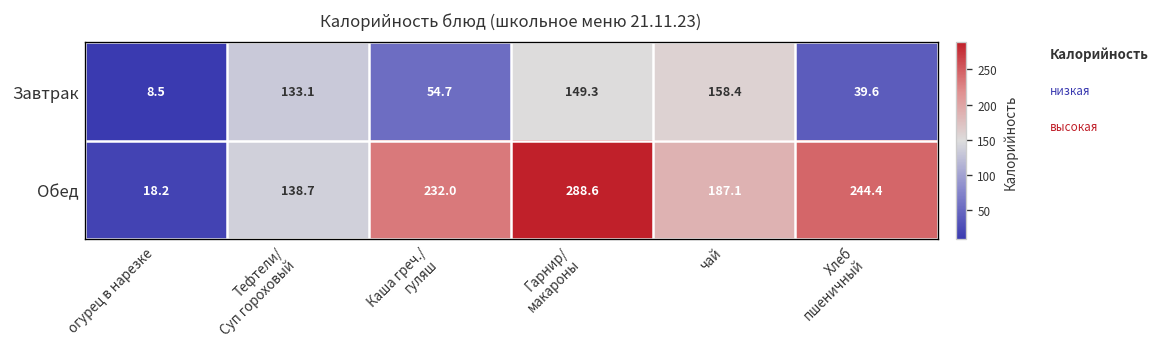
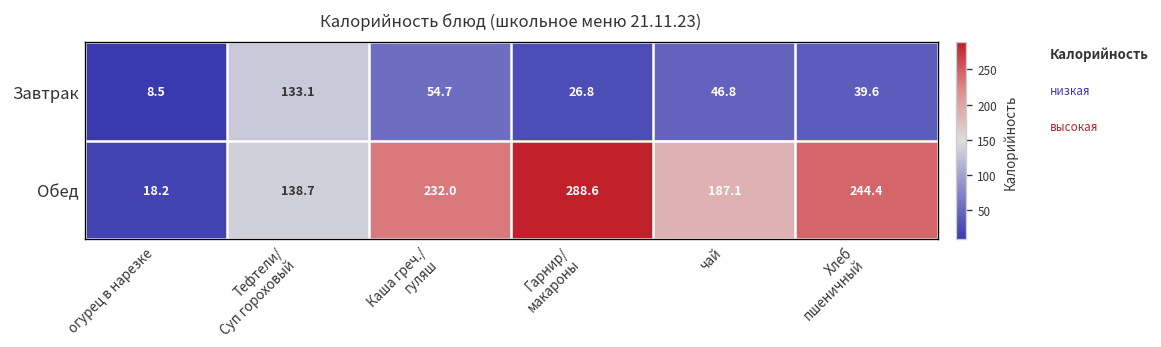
Завтрак, Гарнир/ макароны: 149.3 -> 26.8
Завтрак, чай: 158.4 -> 46.8
